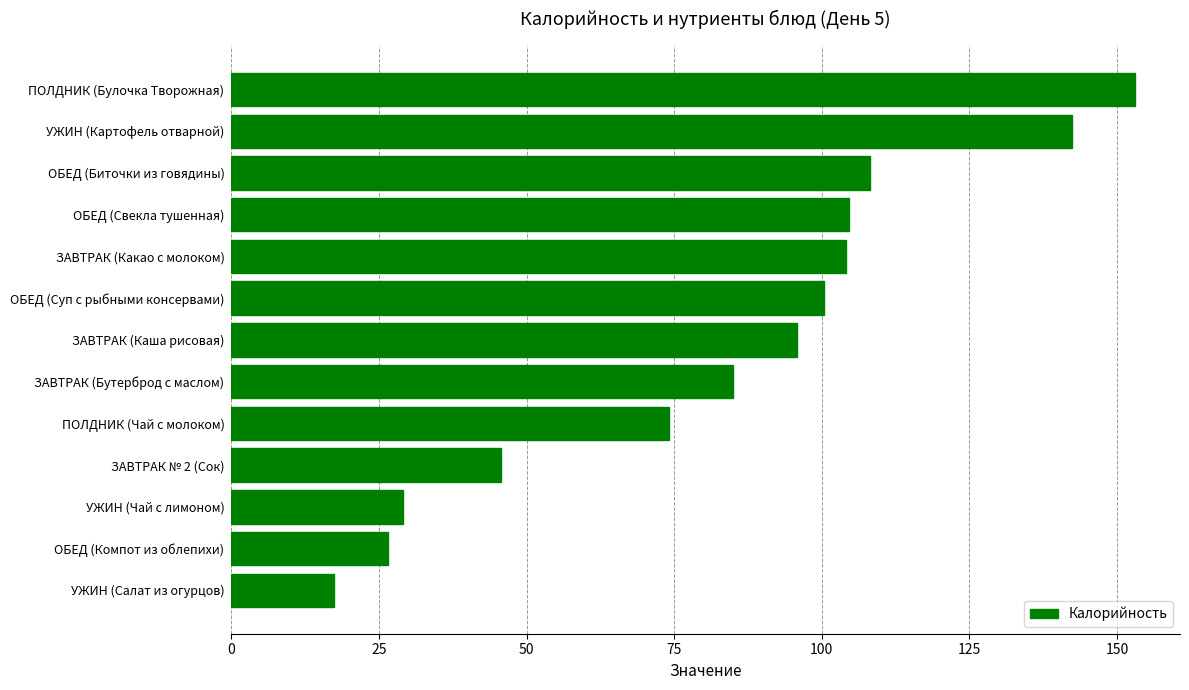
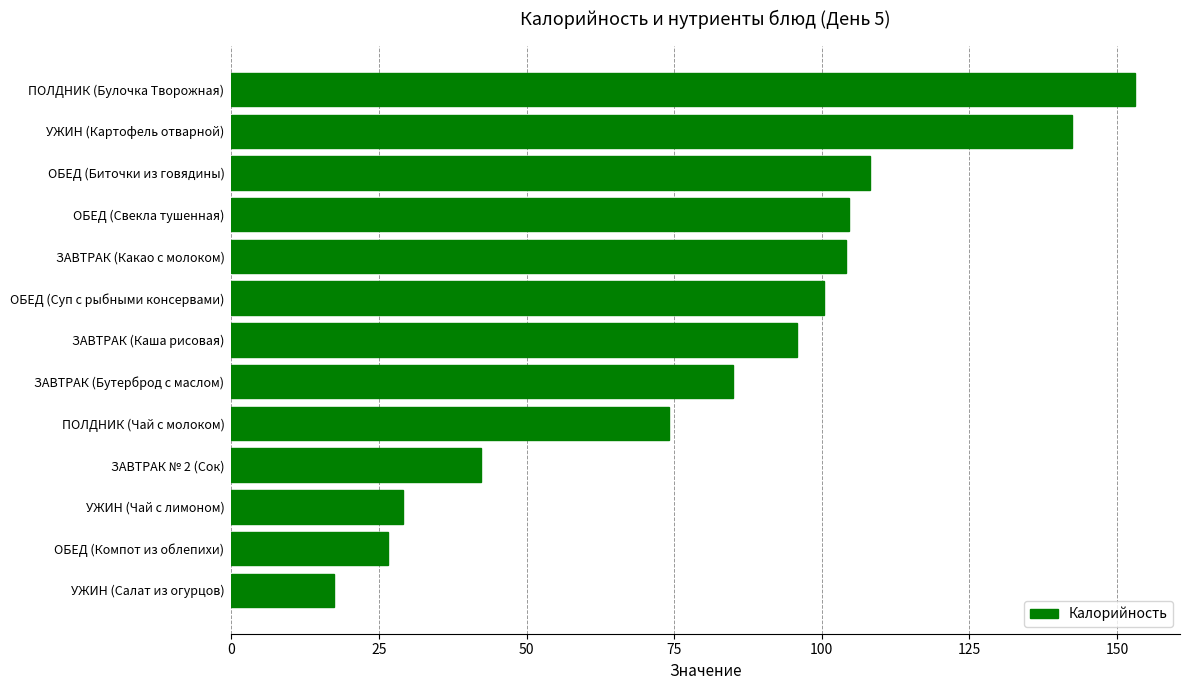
ЗАВТРАК № 2 (Сок): 46 -> 42
